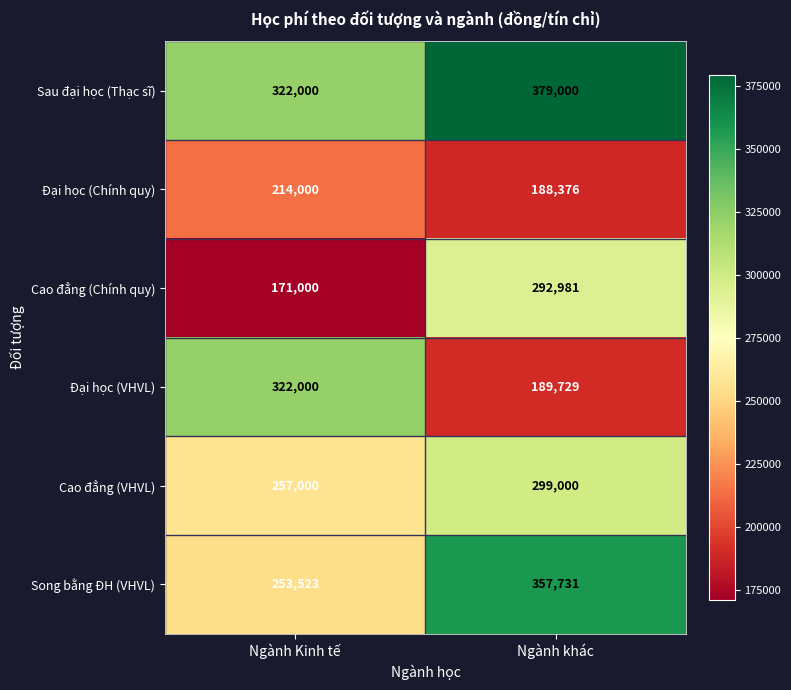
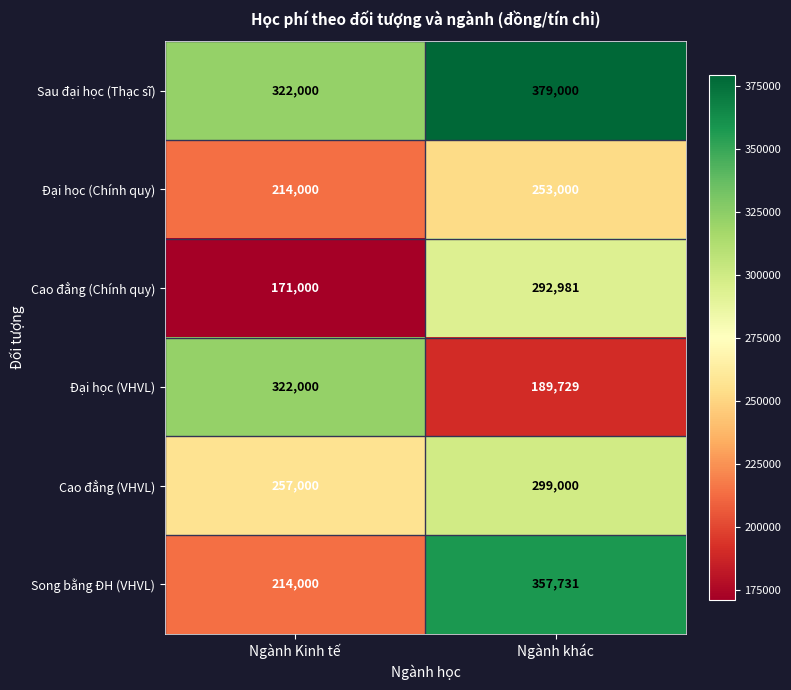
Đại học (Chính quy), Ngành khác: 188,376 -> 253,000
Song bằng ĐH (VHVL), Ngành Kinh tế: 253,523 -> 214,000
